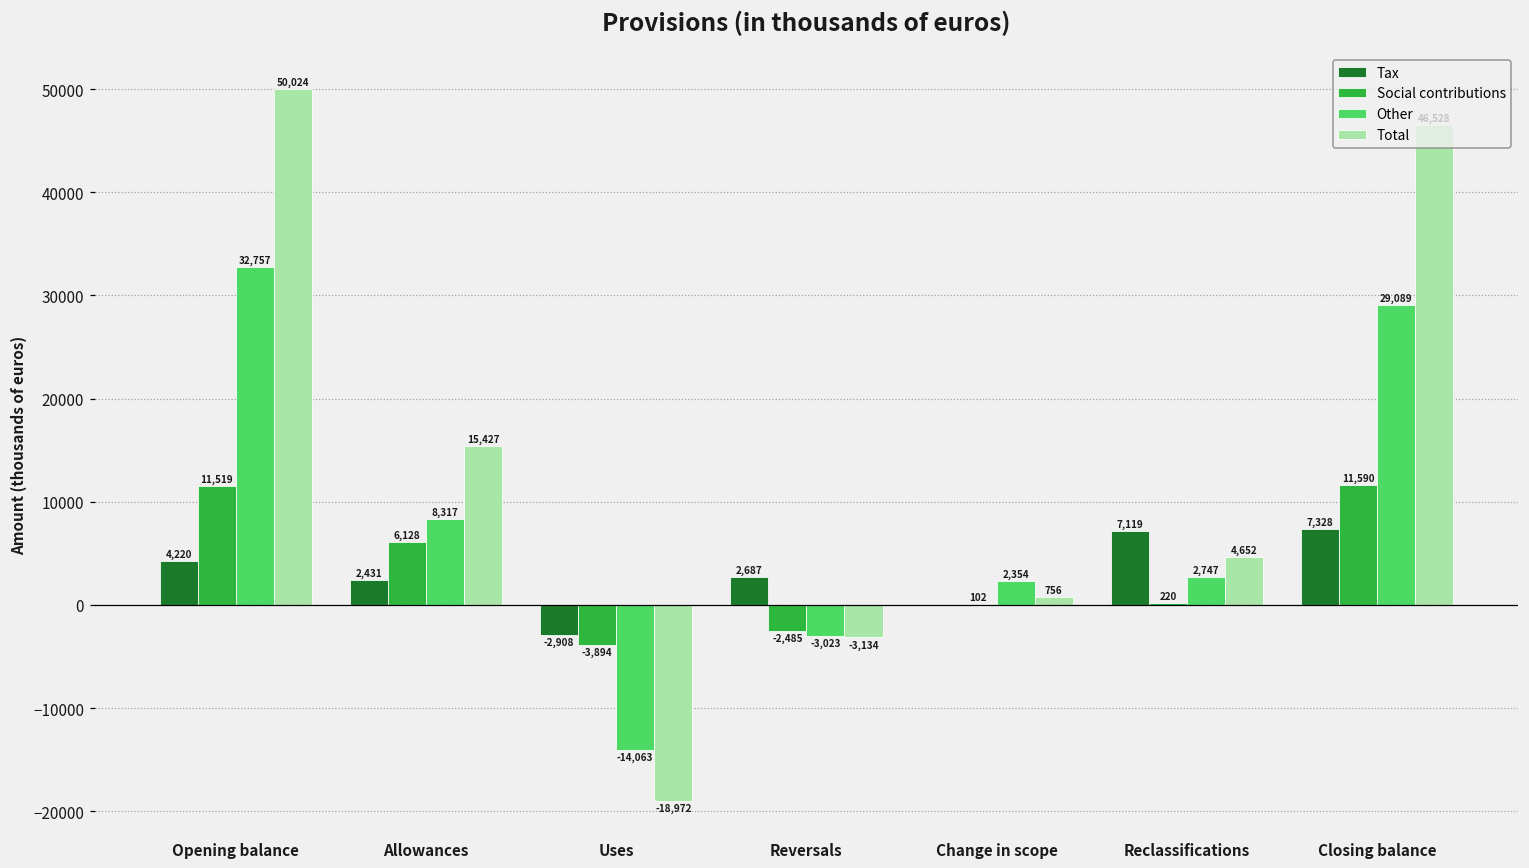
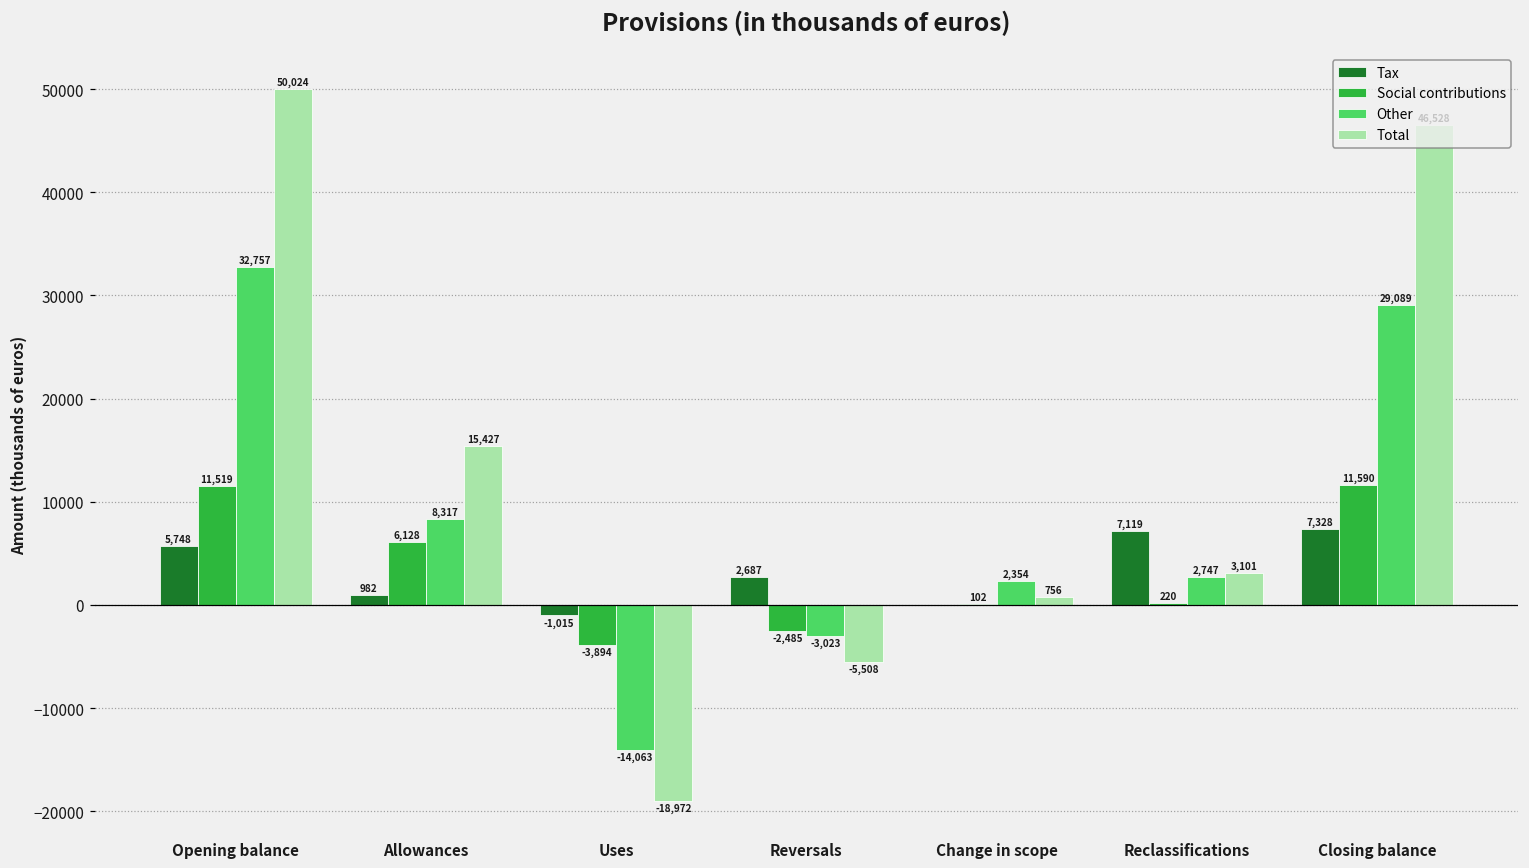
Tax, Opening balance: 4,220 -> 5,748
Tax, Allowances: 2,431 -> 982
Tax, Uses: -2,908 -> -1,015
Total, Reversals: -3,134 -> -5,508
Total, Reclassifications: 4,652 -> 3,101
